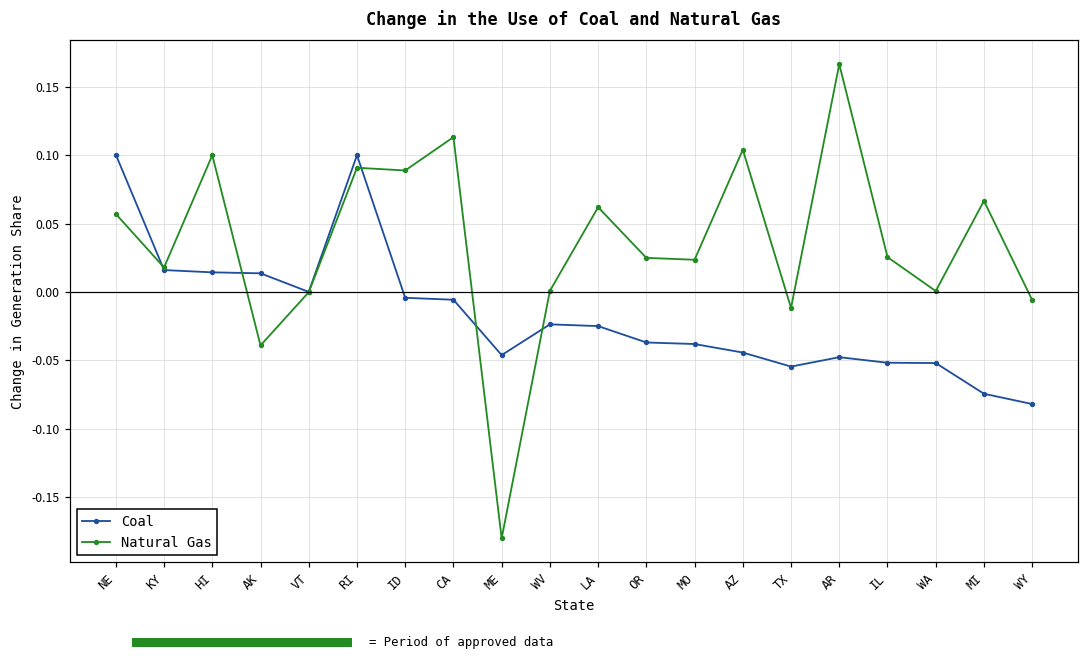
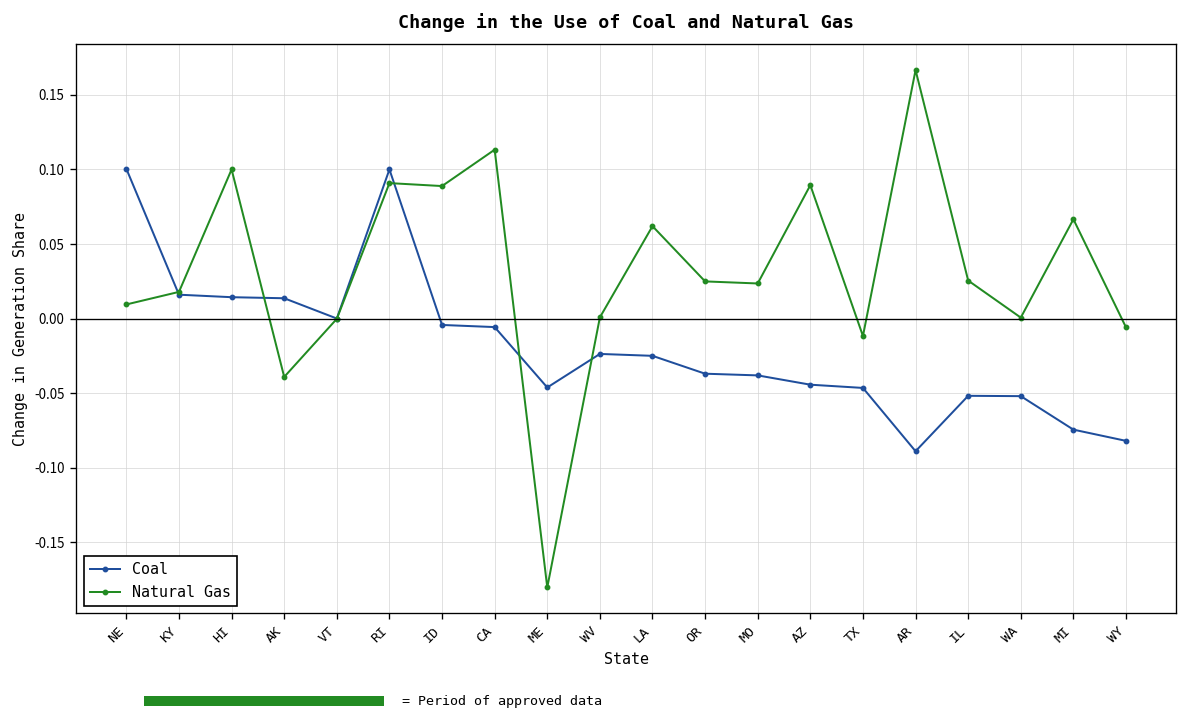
Change in the Use of Coal and Natural Gas, Natural Gas, NE: 0.057 -> 0.009
Change in the Use of Coal and Natural Gas, Natural Gas, AZ: 0.104 -> 0.089
Change in the Use of Coal and Natural Gas, Coal, TX: -0.055 -> -0.047
Change in the Use of Coal and Natural Gas, Coal, AR: -0.048 -> -0.089
